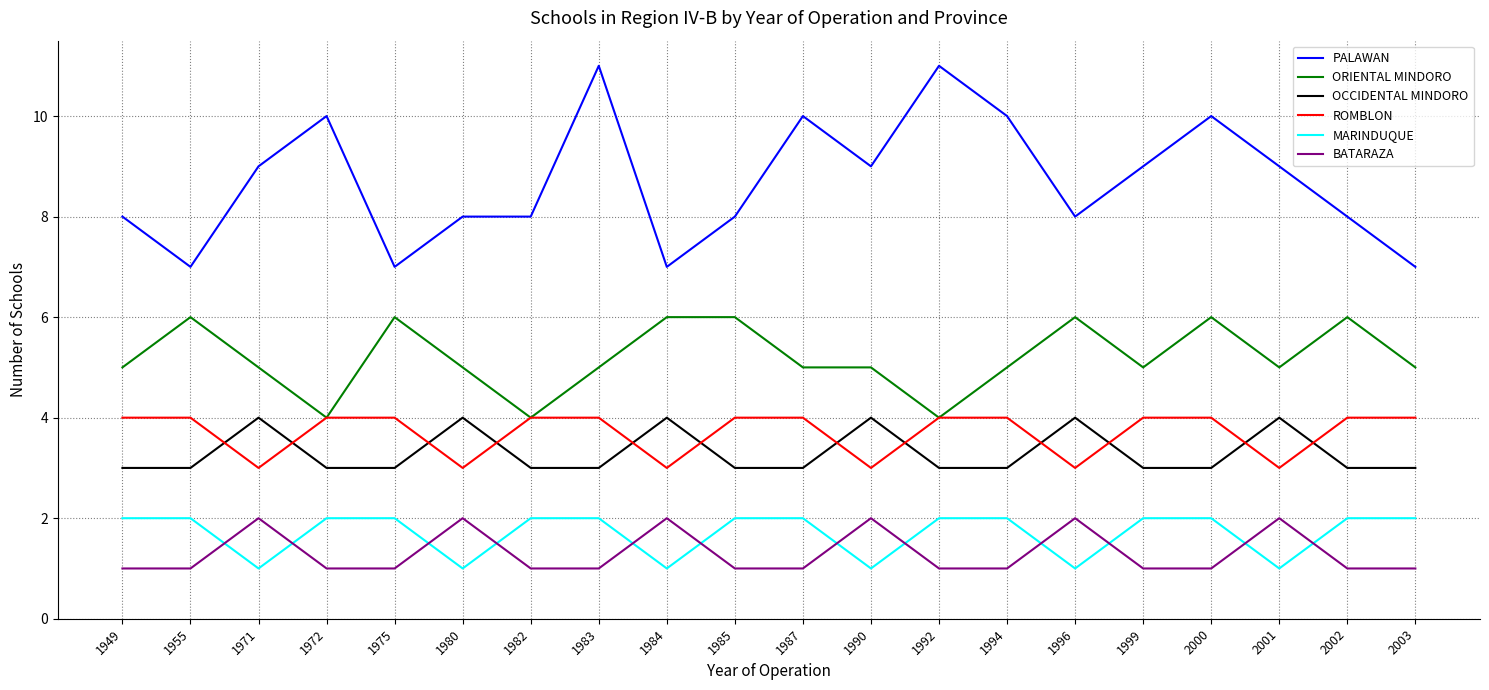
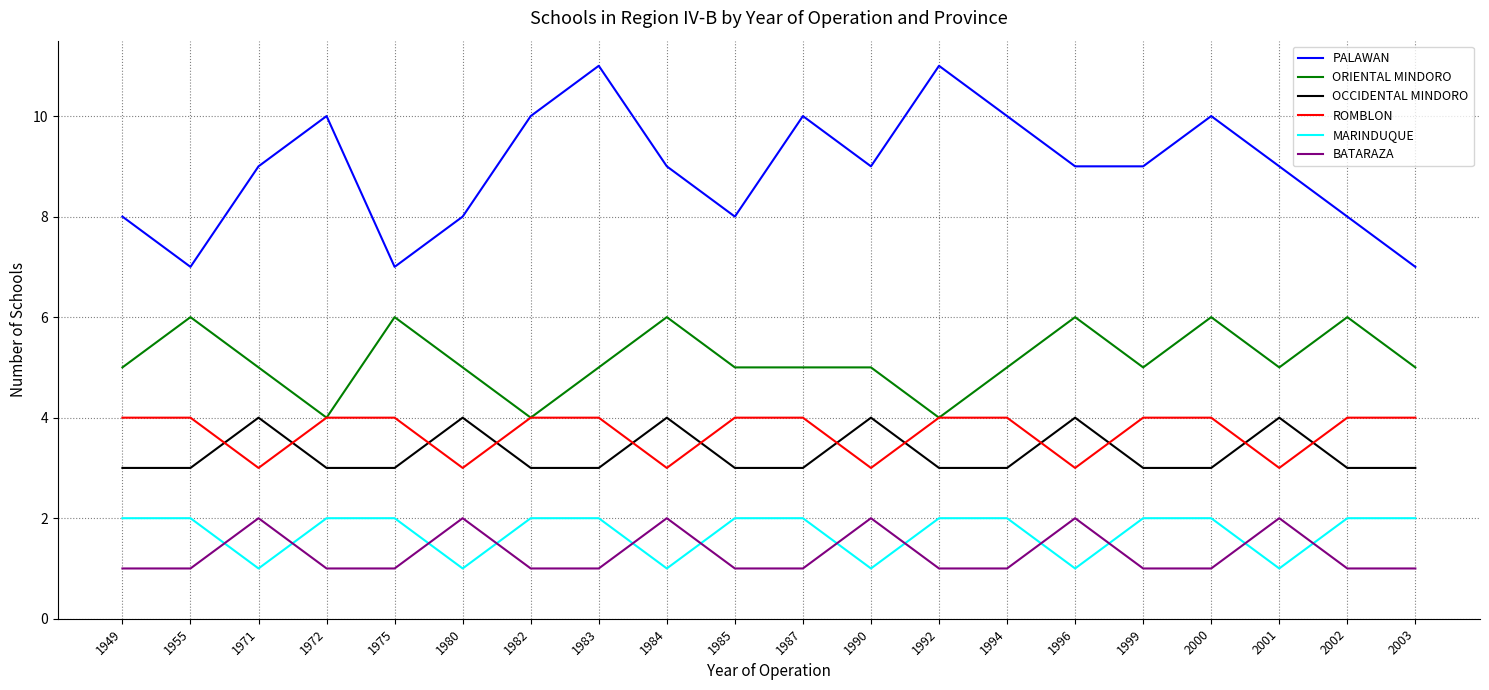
PALAWAN, 1982: 8 -> 10
PALAWAN, 1984: 7 -> 9
ORIENTAL MINDORO, 1985: 6 -> 5
PALAWAN, 1996: 8 -> 9
